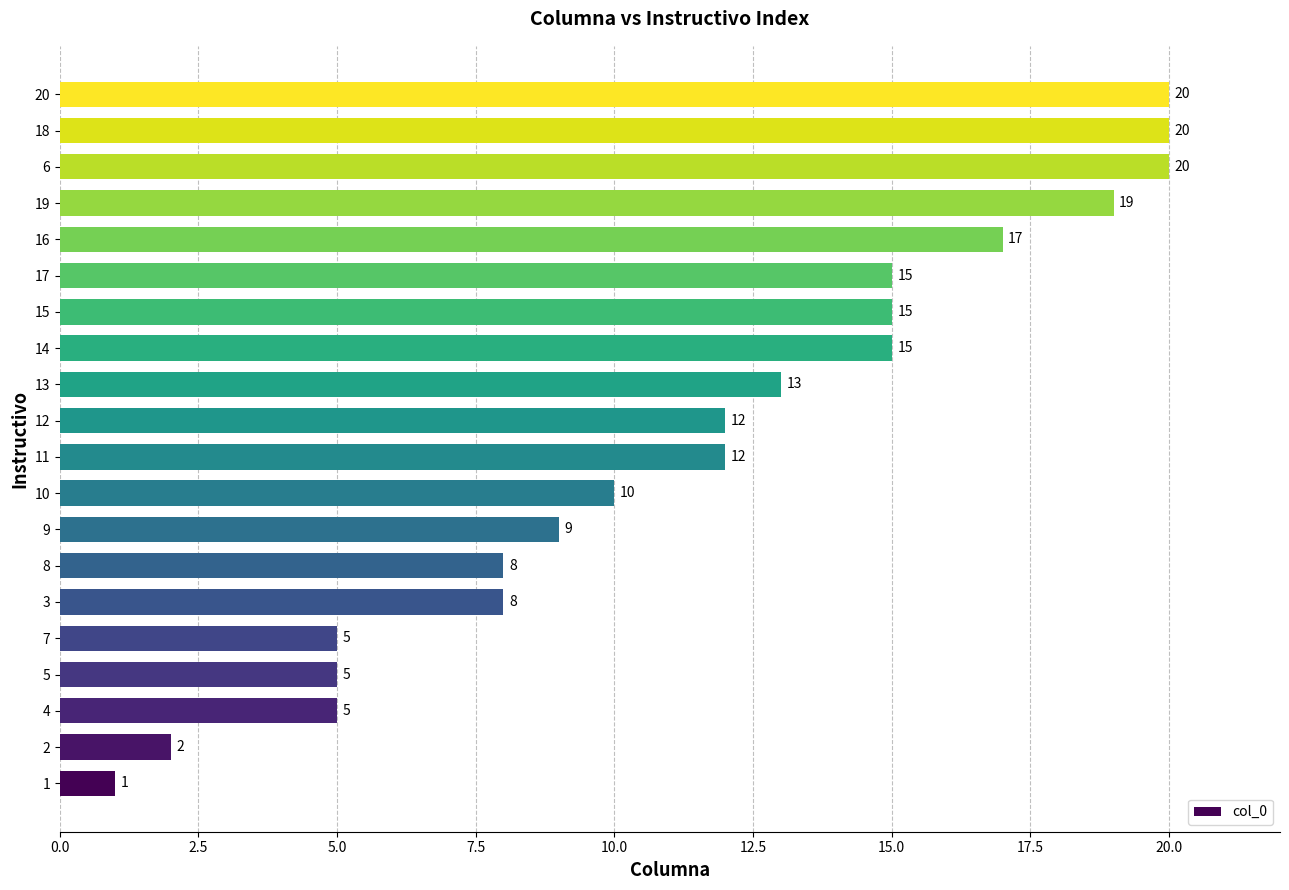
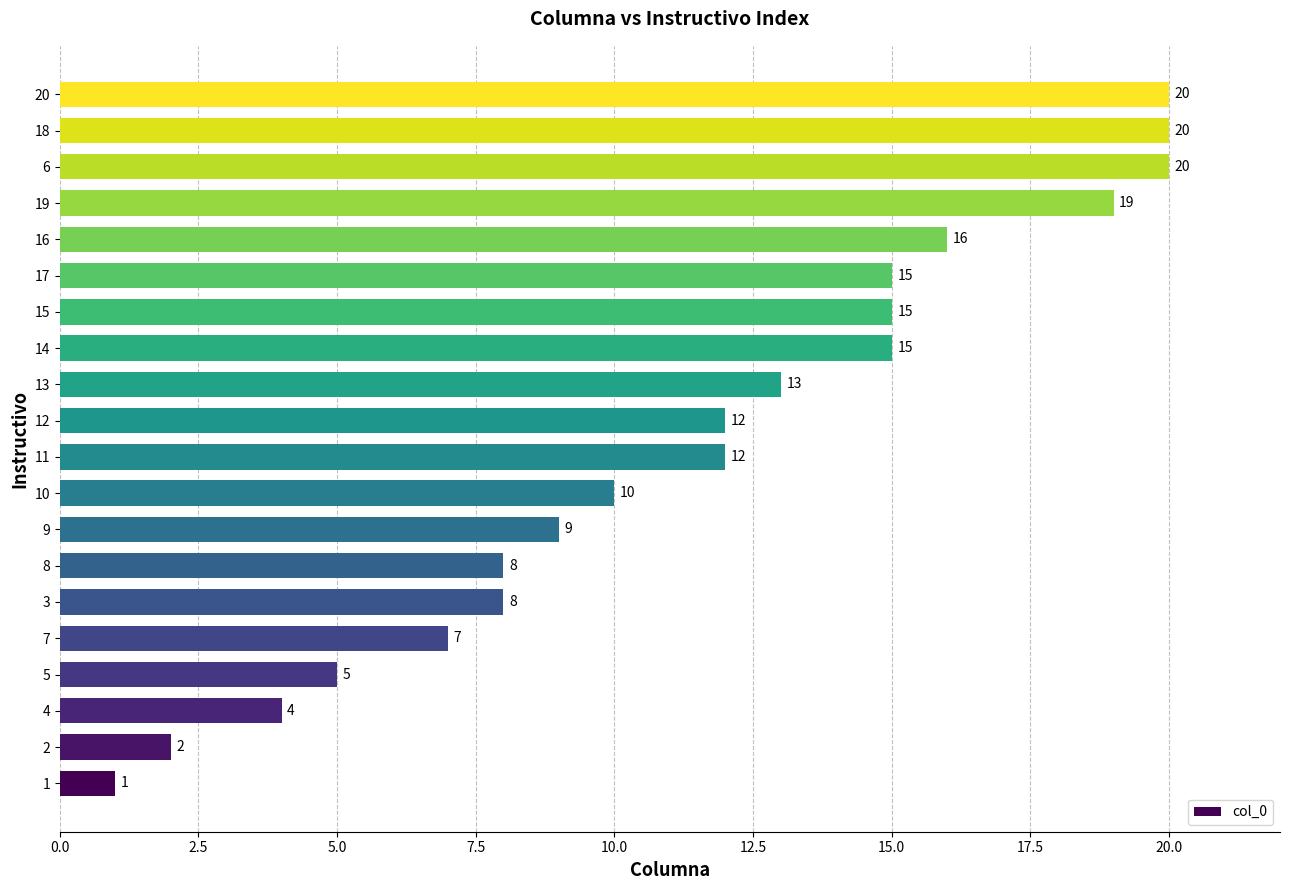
16: 17 -> 16
7: 5 -> 7
4: 5 -> 4
